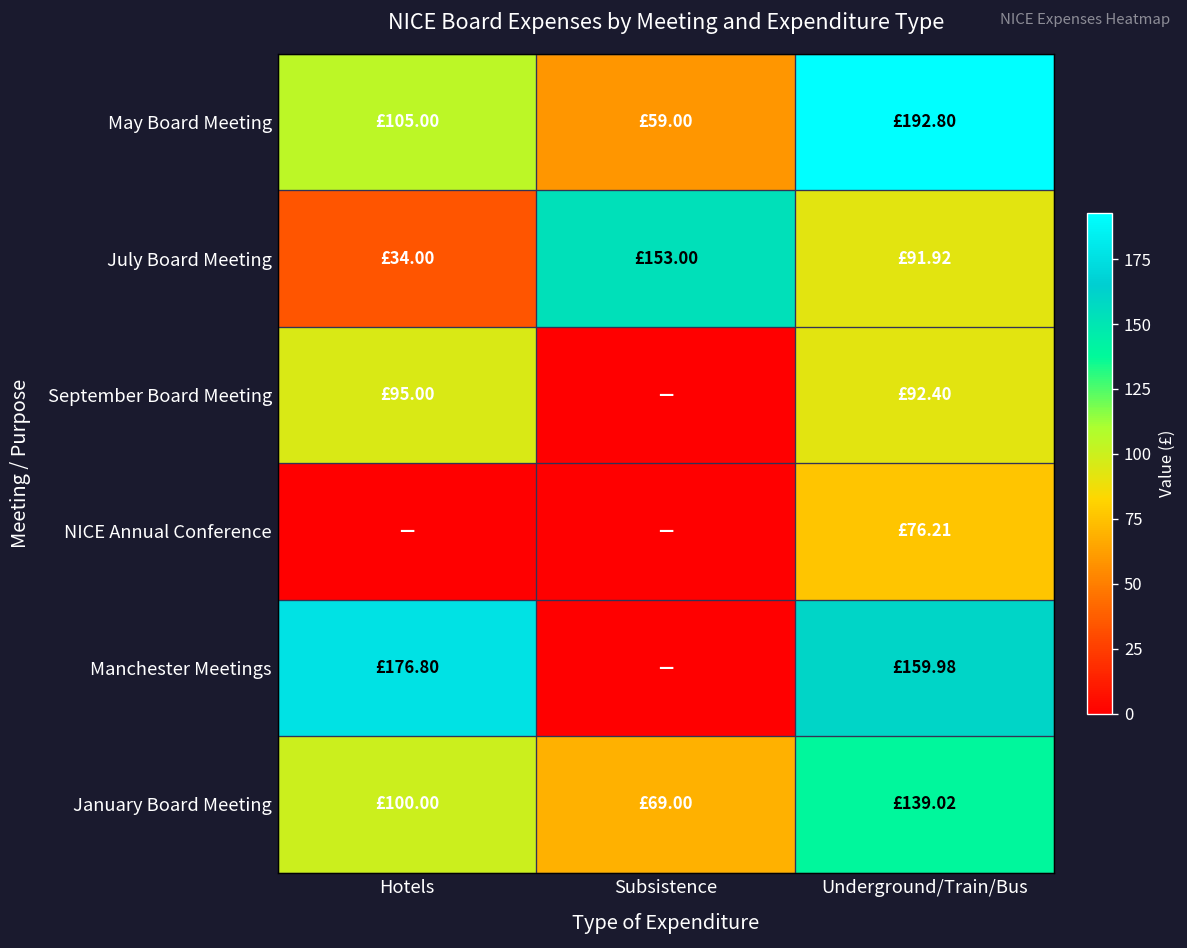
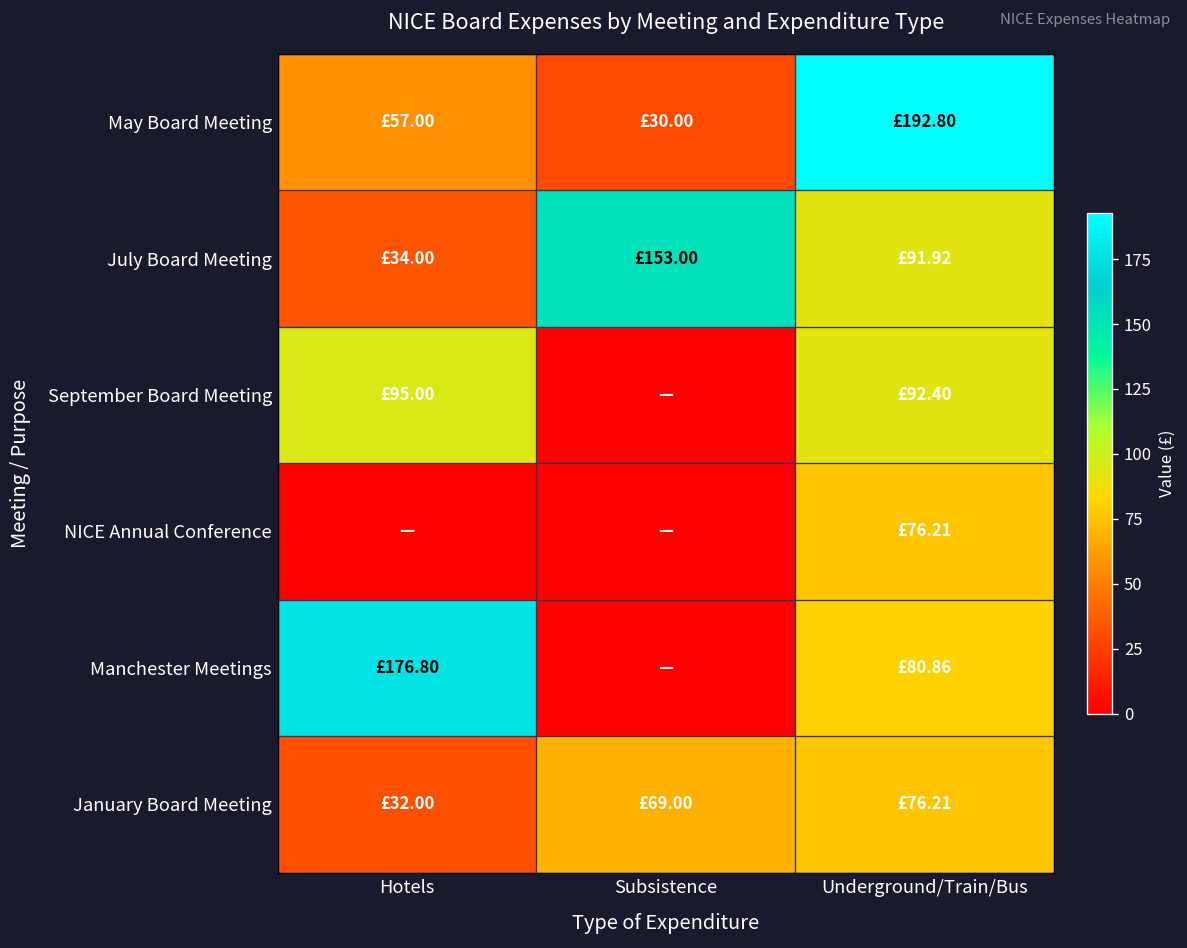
May Board Meeting, Hotels: £105.00 -> £57.00
May Board Meeting, Subsistence: £59.00 -> £30.00
Manchester Meetings, Underground/Train/Bus: £159.98 -> £80.86
January Board Meeting, Hotels: £100.00 -> £32.00
January Board Meeting, Underground/Train/Bus: £139.02 -> £76.21
